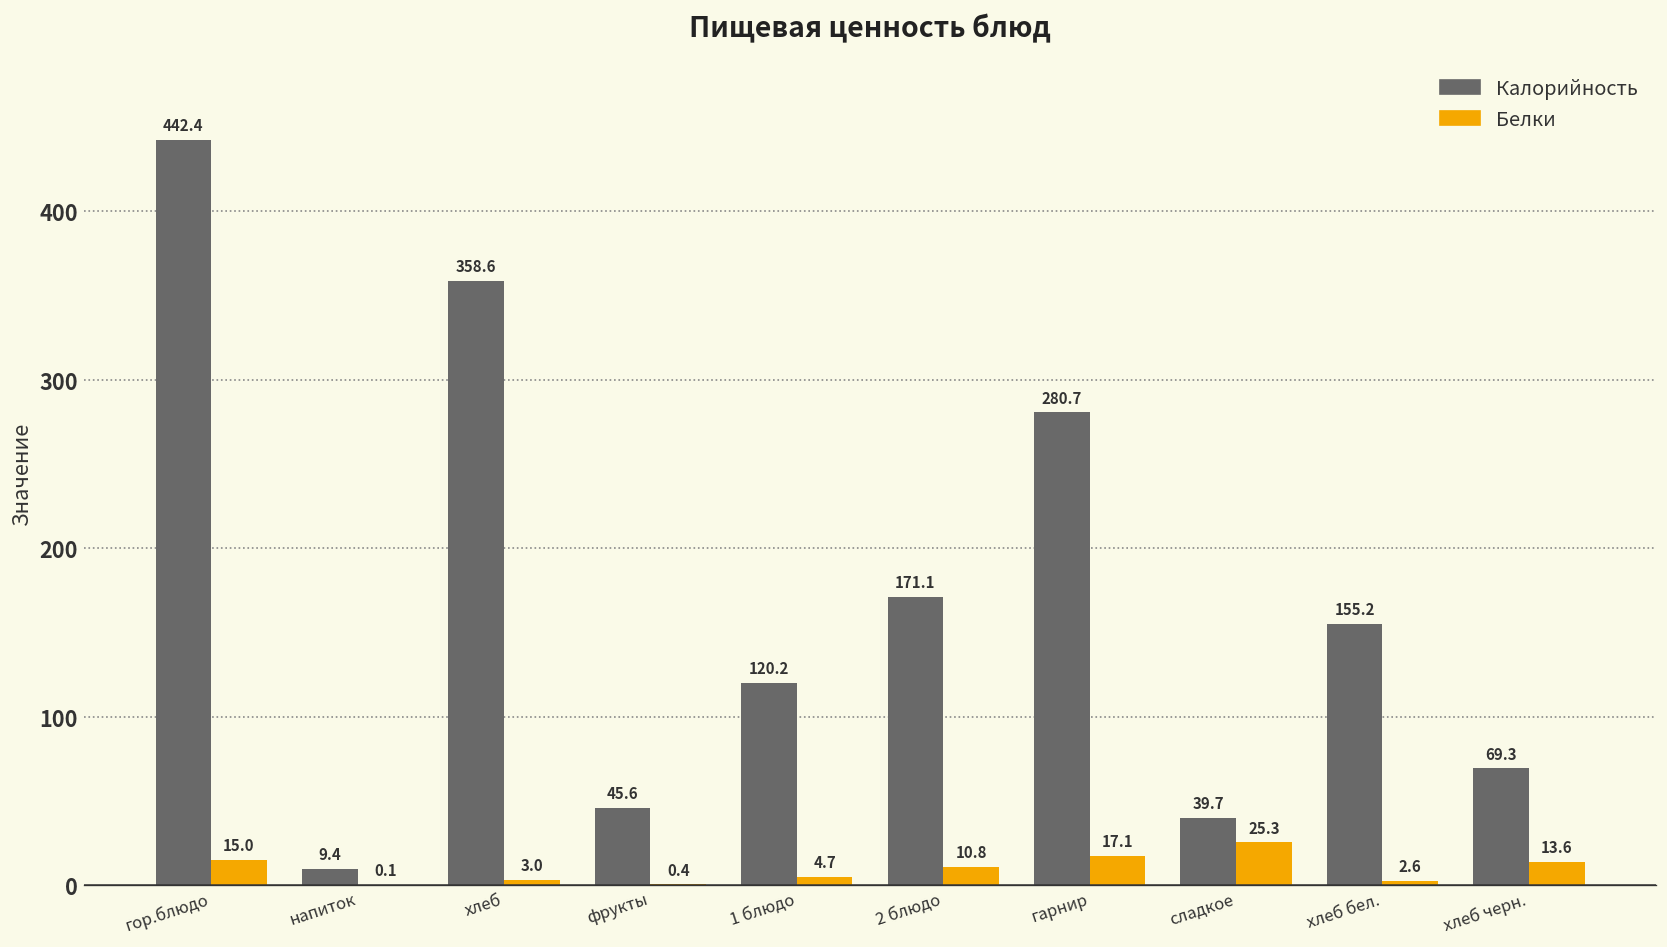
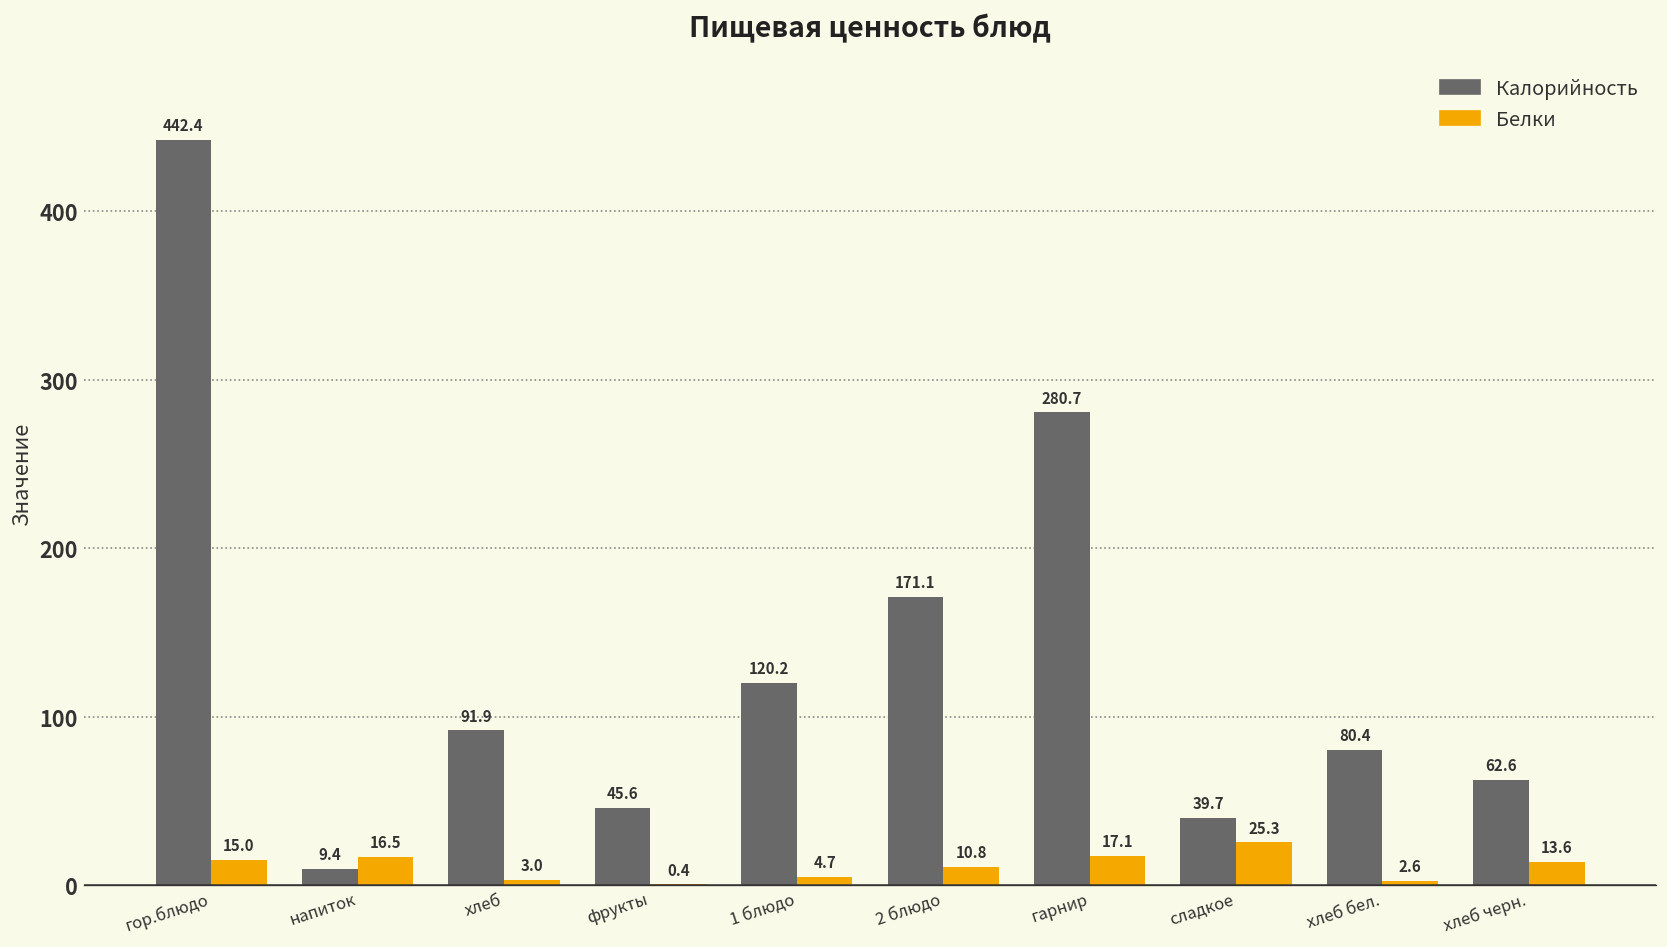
Белки, напиток: 0.1 -> 16.5
Калорийность, хлеб: 358.6 -> 91.9
Калорийность, хлеб бел.: 155.2 -> 80.4
Калорийность, хлеб черн.: 69.3 -> 62.6
